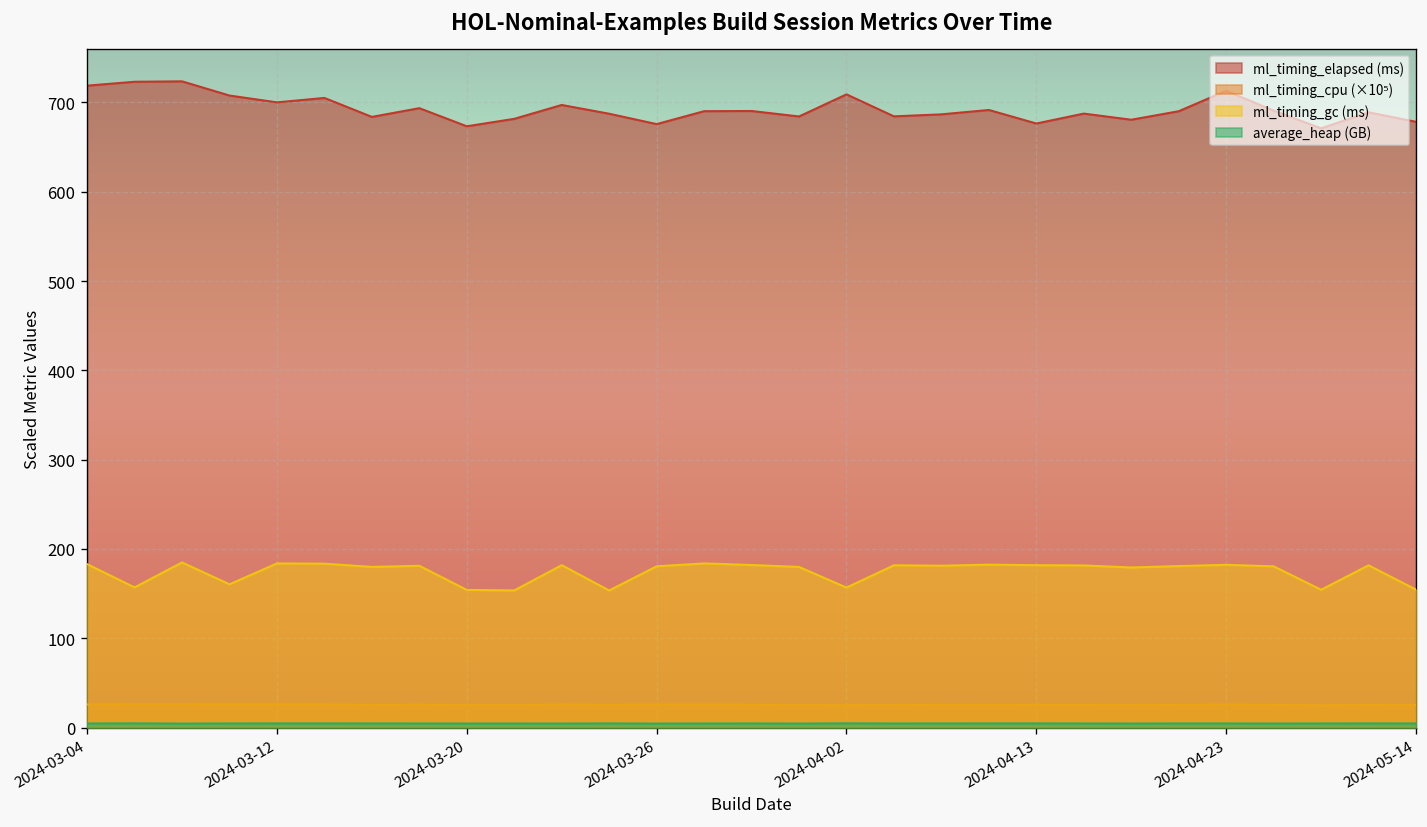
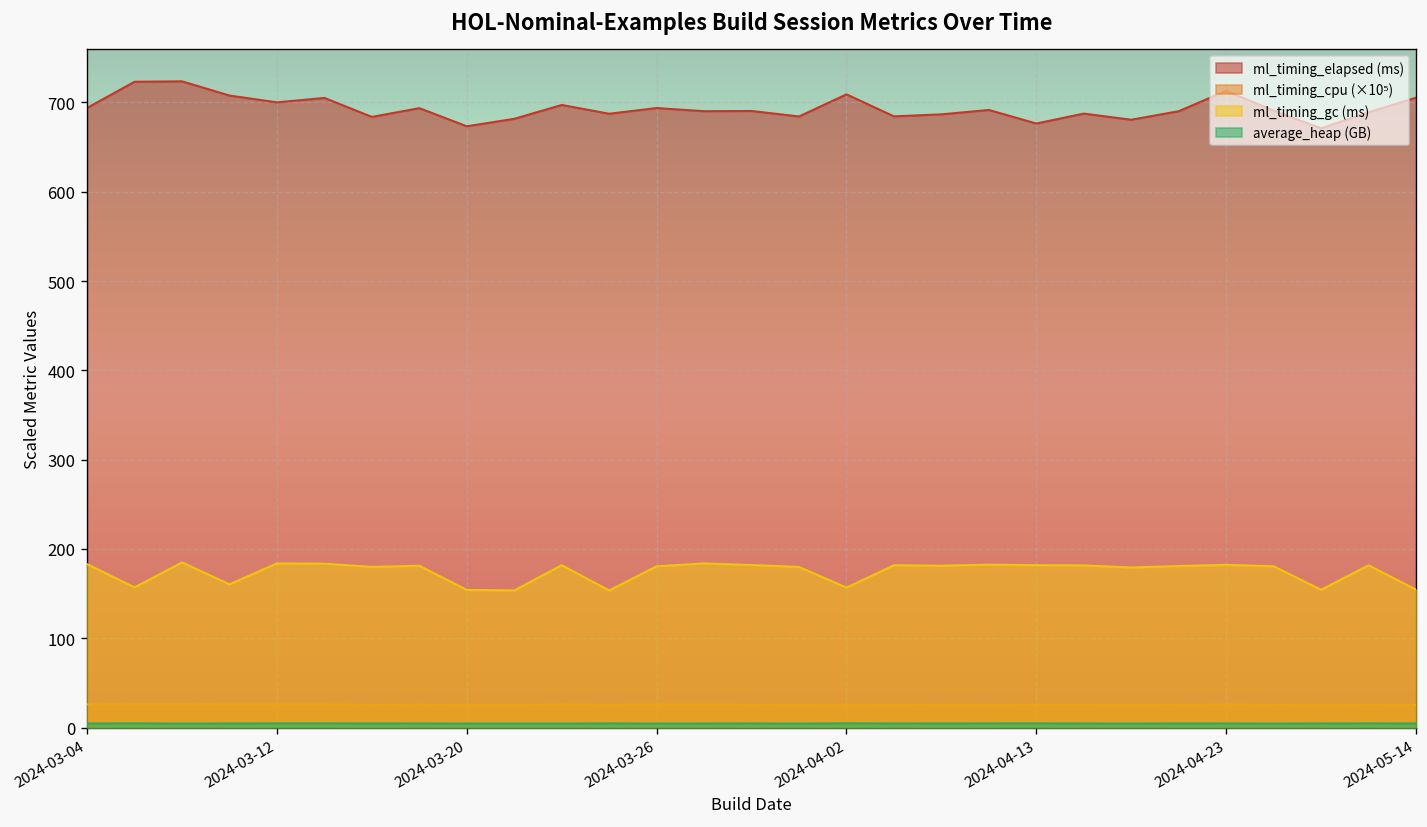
ml_timing_elapsed (ms), 2024-03-04: 720 -> 690
ml_timing_elapsed (ms), 2024-03-26: 680 -> 690
ml_timing_elapsed (ms), 2024-05-14: 680 -> 710
